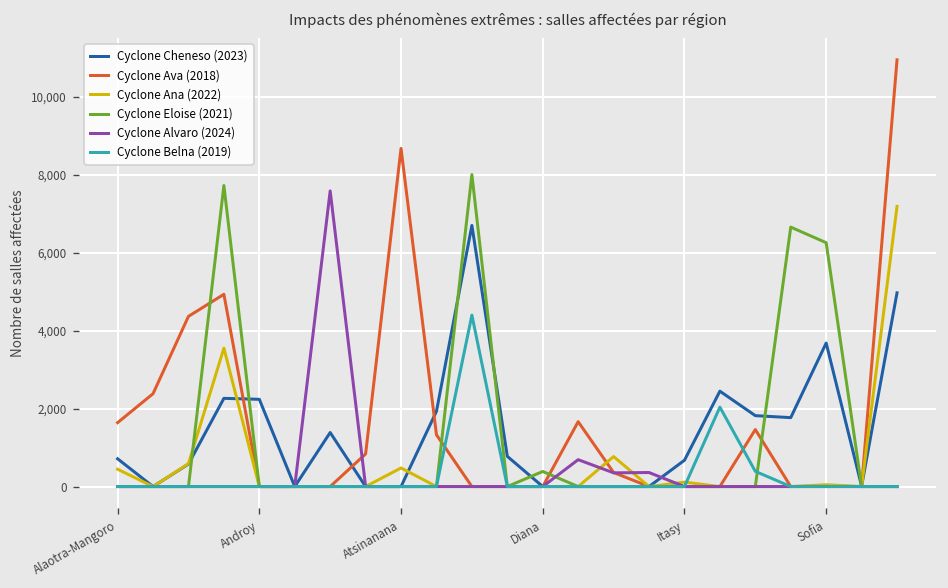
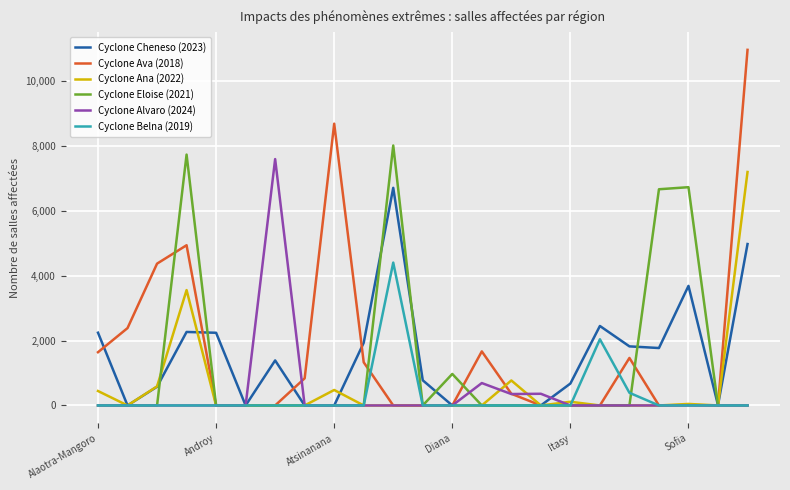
Cyclone Cheneso (2023), Alaotra-Mangoro: 700 -> 2,200
Cyclone Eloise (2021), Diana: 400 -> 1,000
Cyclone Eloise (2021), Sofia: 6,300 -> 6,700
